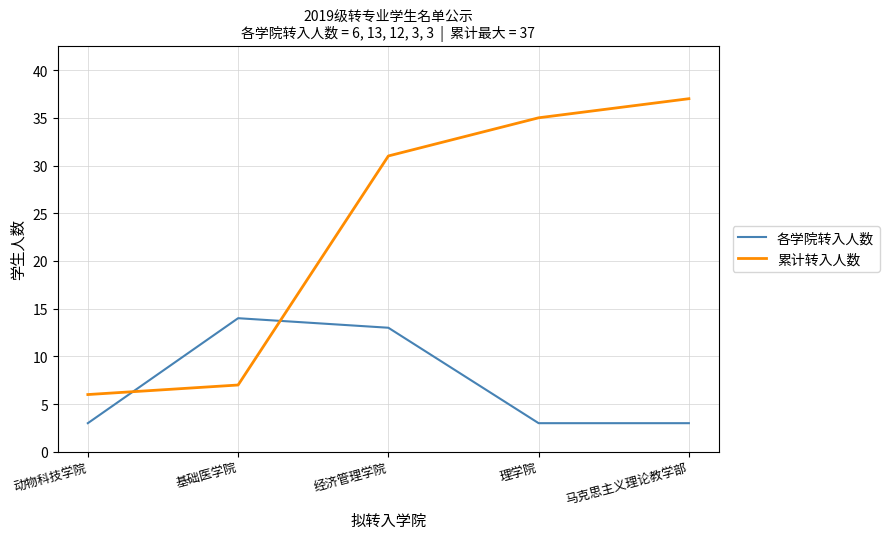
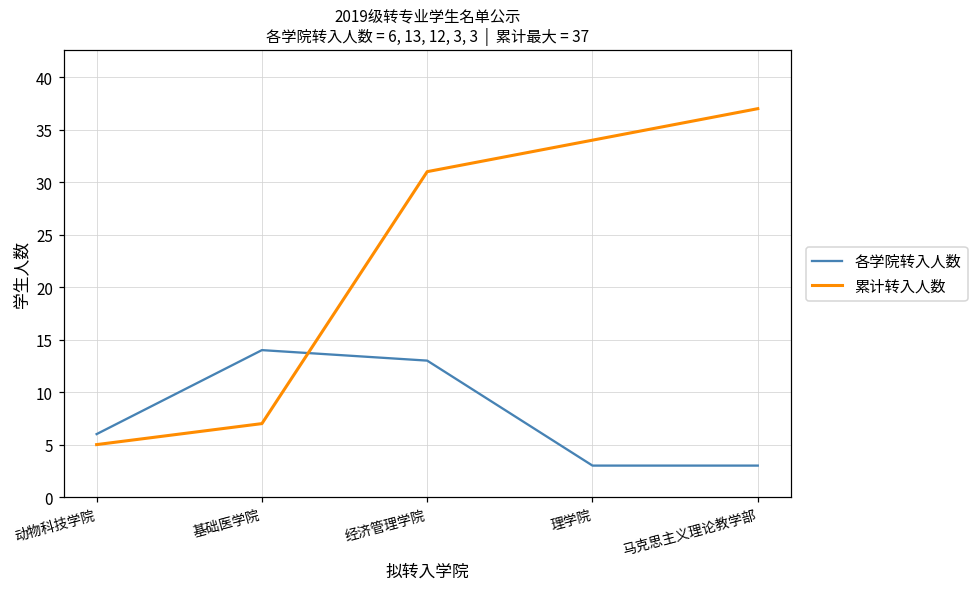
各学院转入人数, 动物科技学院: 3 -> 6
累计转入人数, 动物科技学院: 6 -> 5
累计转入人数, 理学院: 35 -> 34
